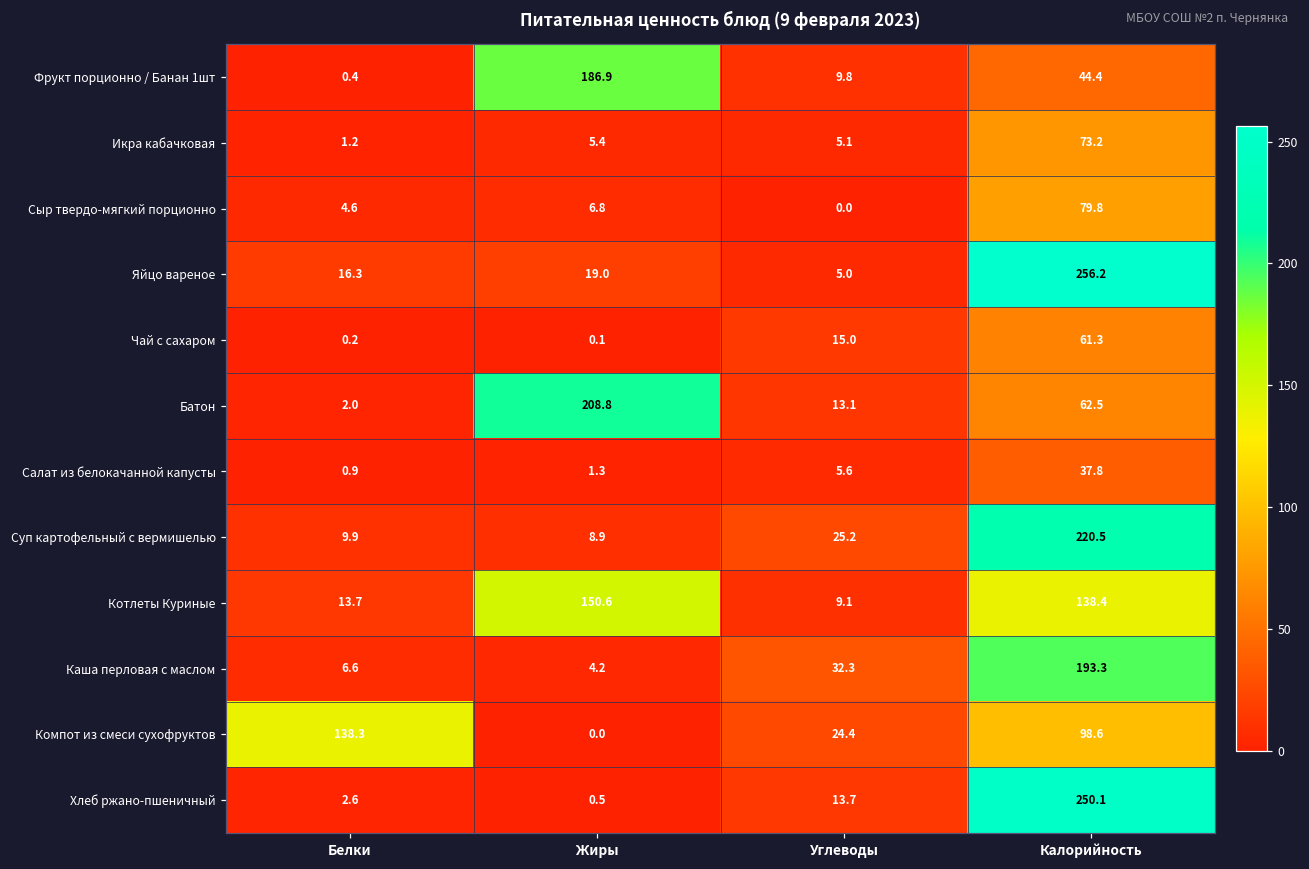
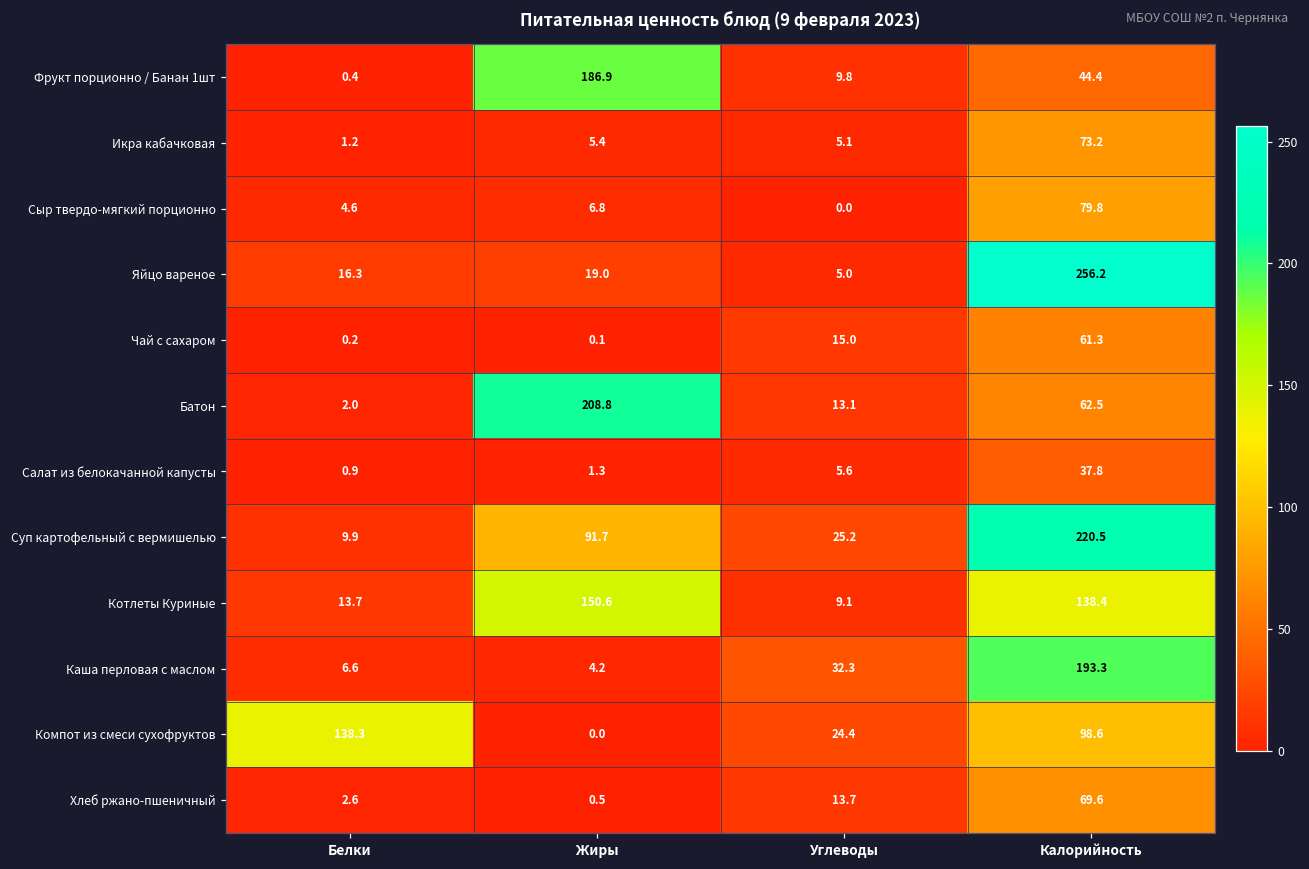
Суп картофельный с вермишелью, Жиры: 8.9 -> 91.7
Хлеб ржано-пшеничный, Калорийность: 250.1 -> 69.6
